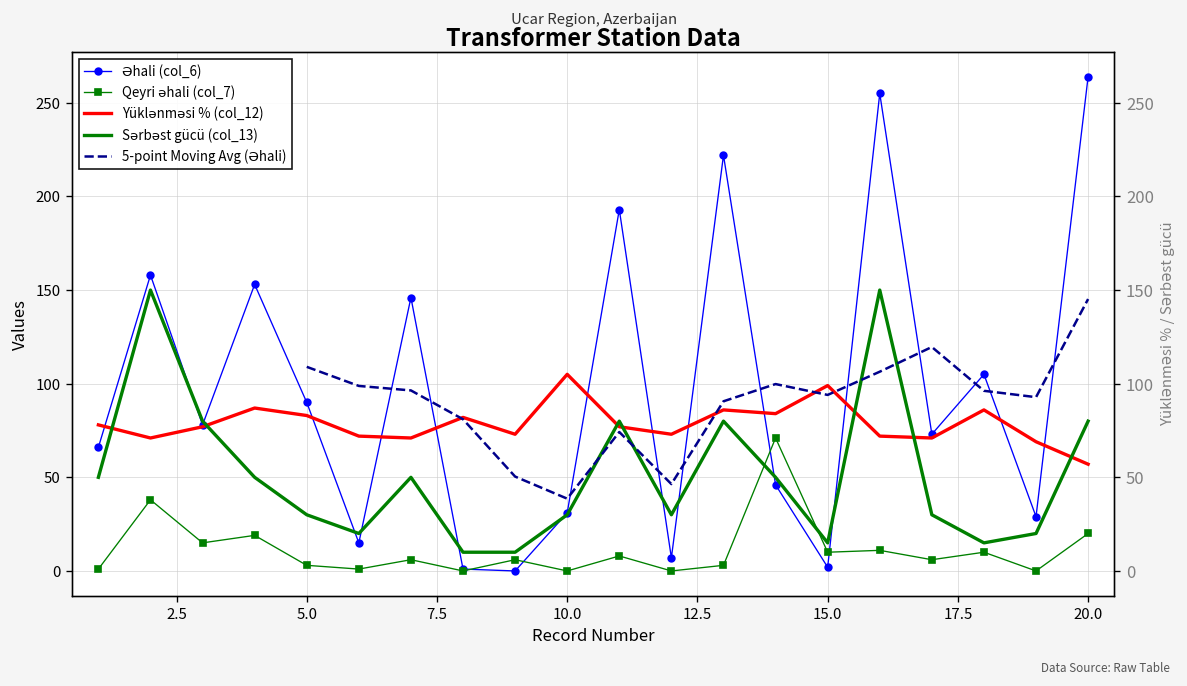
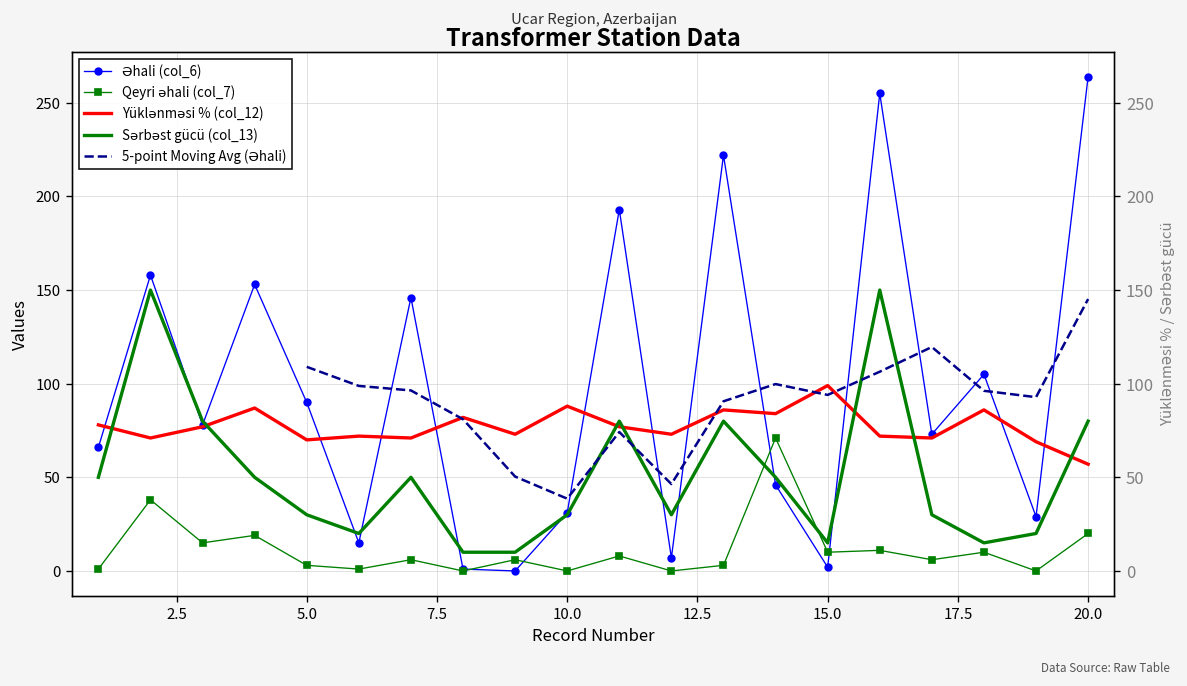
Yüklənməsi % (col_12), 5.0: 83 -> 70
Yüklənməsi % (col_12), 10.0: 105 -> 88
